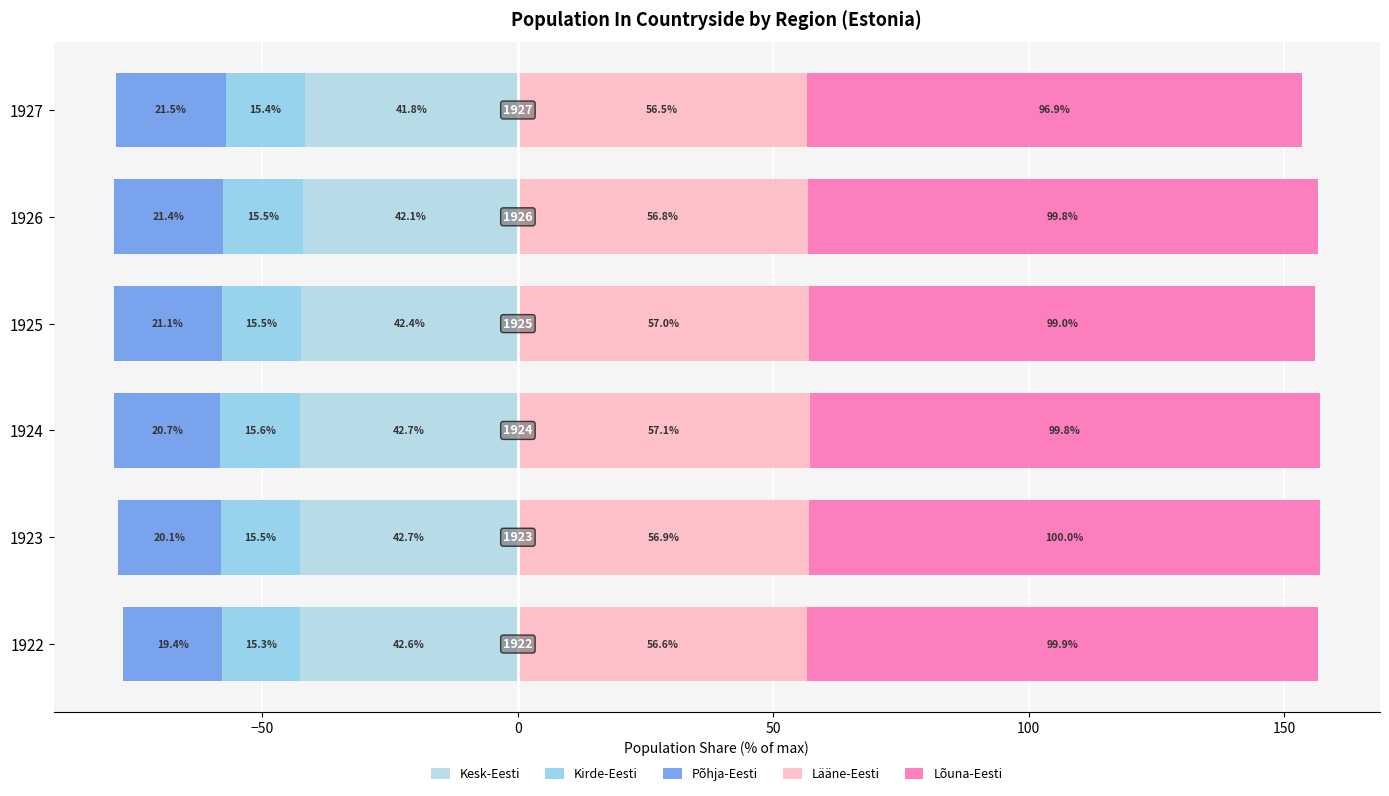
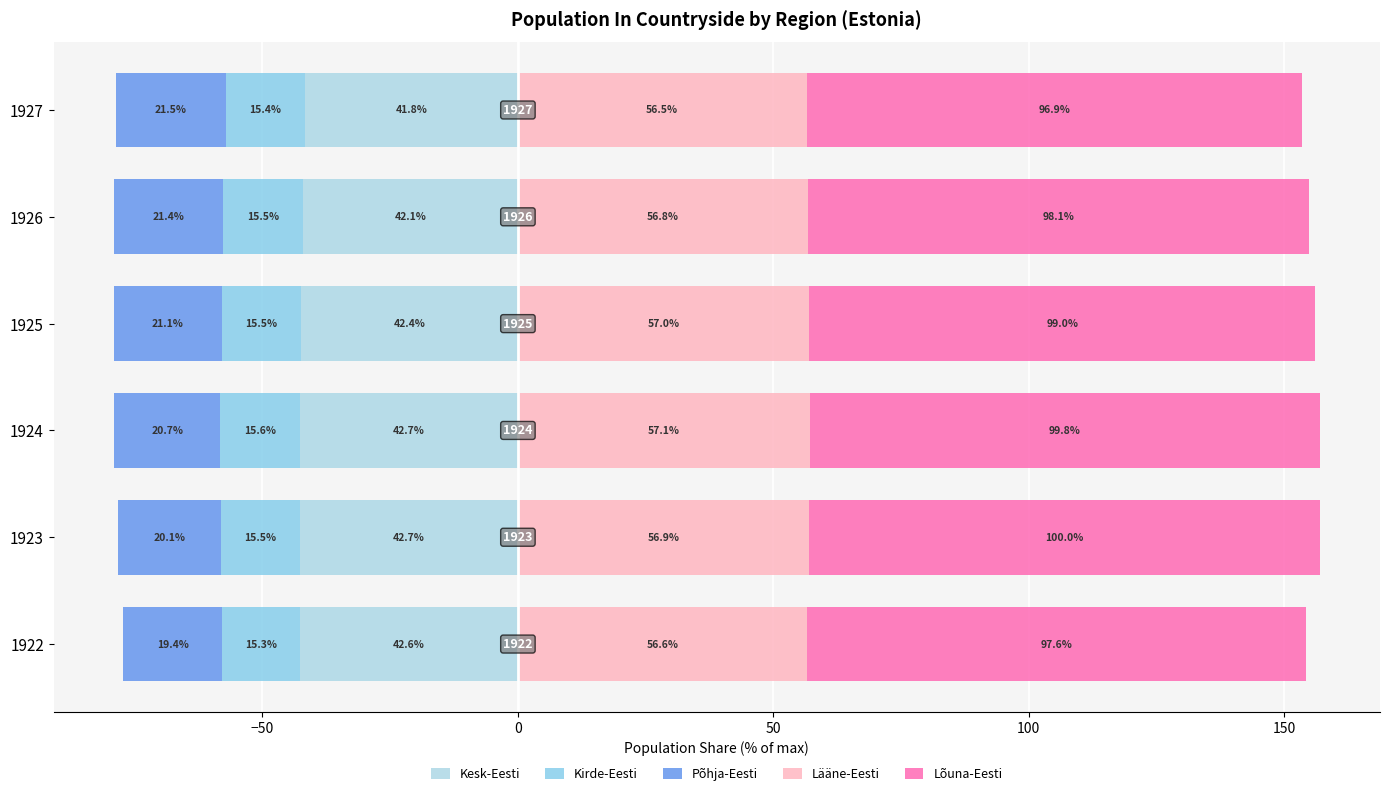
Lõuna-Eesti, 1926: 99.8% -> 98.1%
Lõuna-Eesti, 1922: 99.9% -> 97.6%
